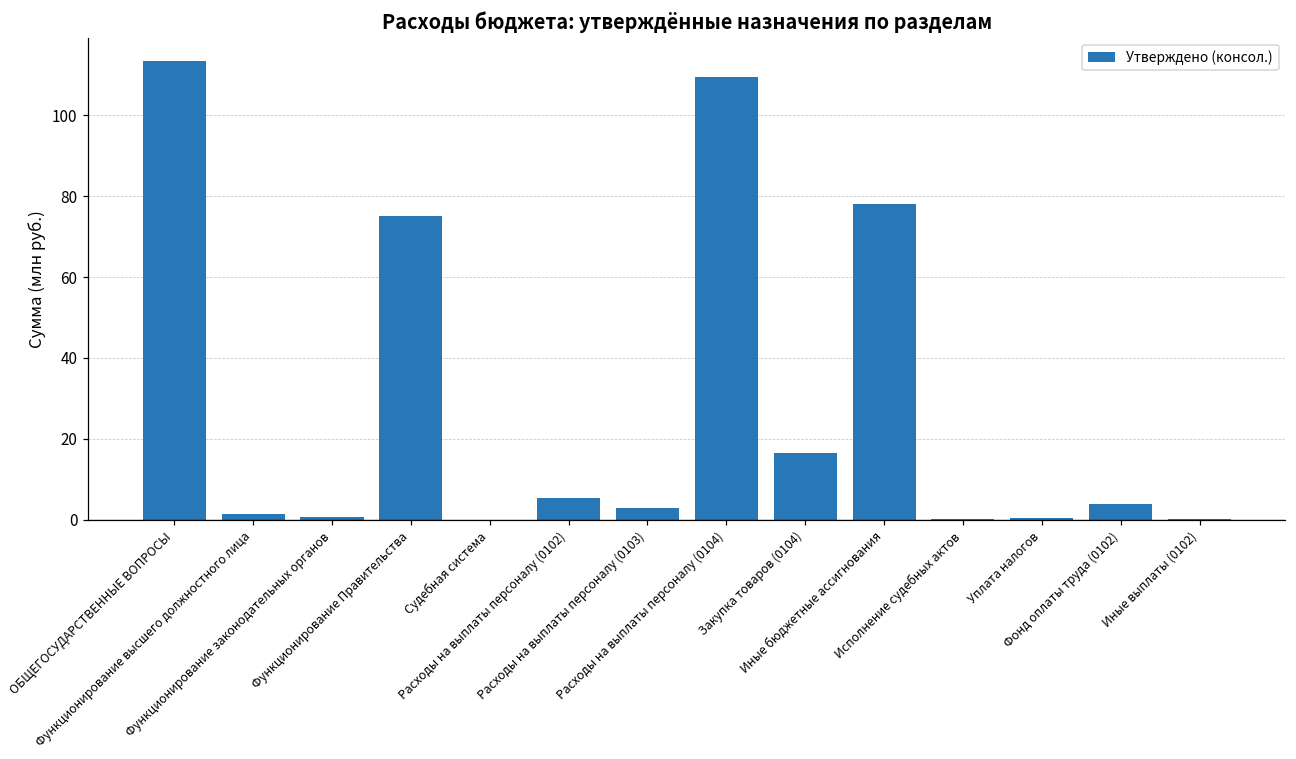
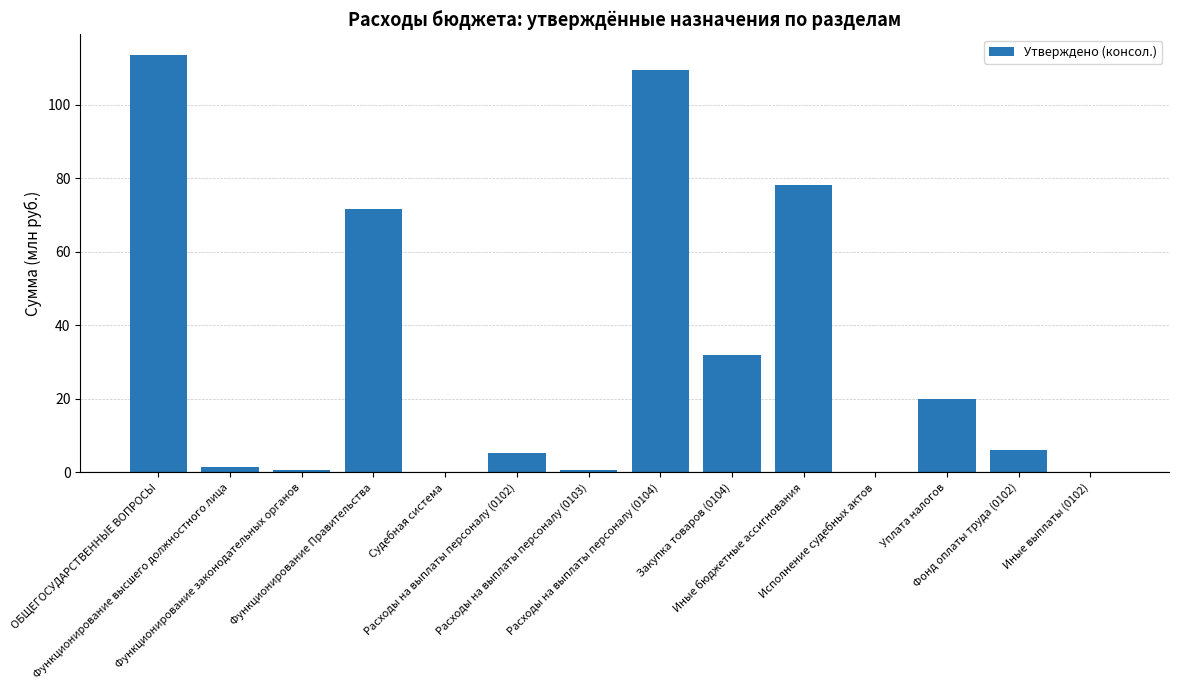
Функционирование Правительства: 75 -> 72
Расходы на выплаты персоналу (0103): 3 -> 1
Закупка товаров (0104): 16 -> 32
Уплата налогов: 0 -> 20
Фонд оплаты труда (0102): 4 -> 6
